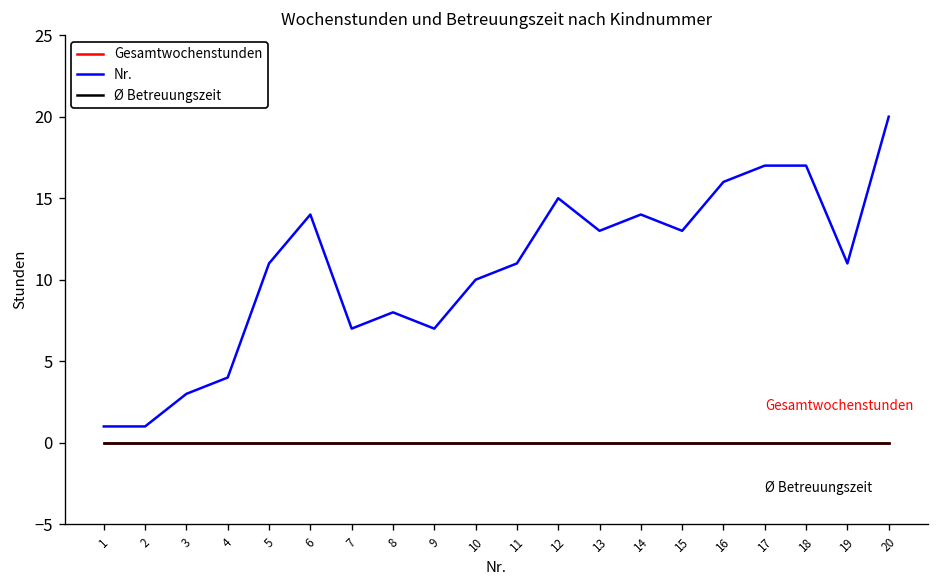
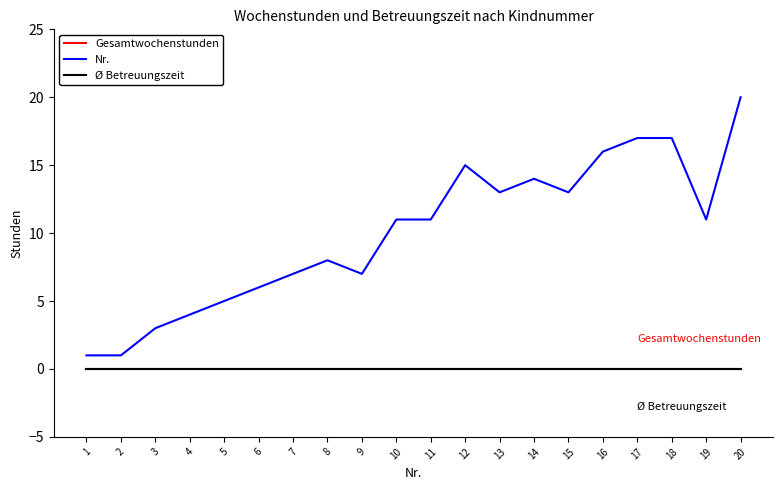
Nr., 5: 11 -> 5
Nr., 6: 14 -> 6
Nr., 10: 10 -> 11
